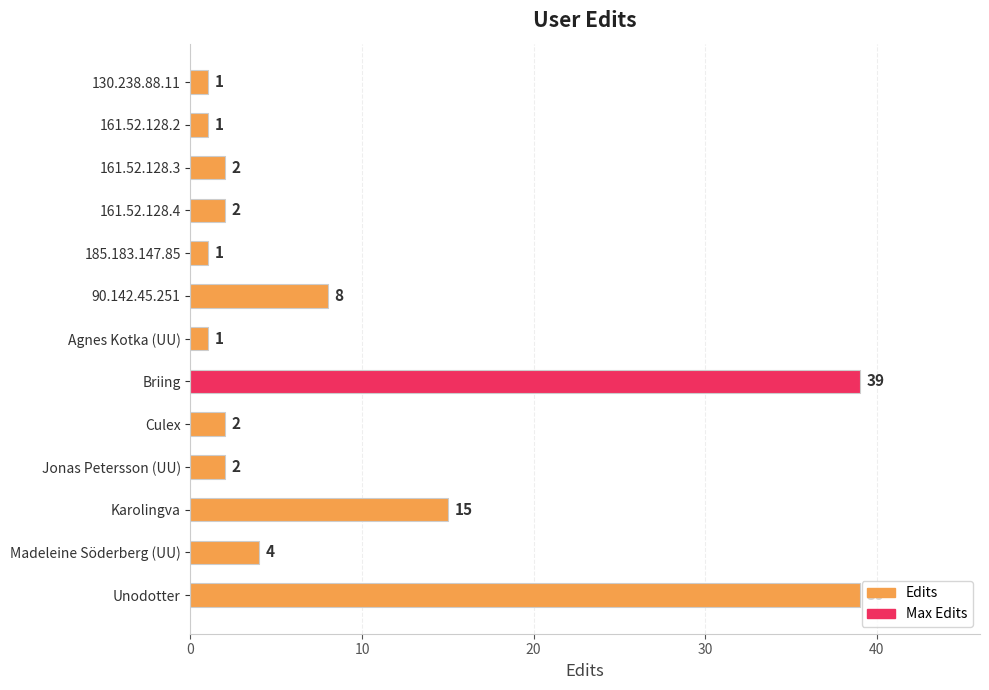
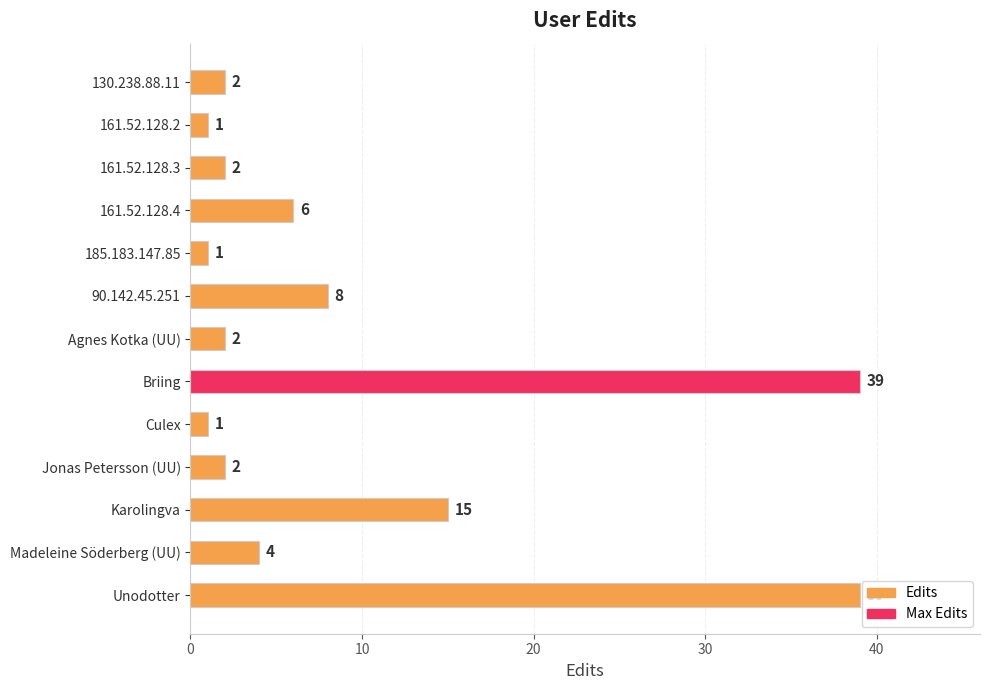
130.238.88.11: 1 -> 2
161.52.128.4: 2 -> 6
Agnes Kotka (UU): 1 -> 2
Culex: 2 -> 1
